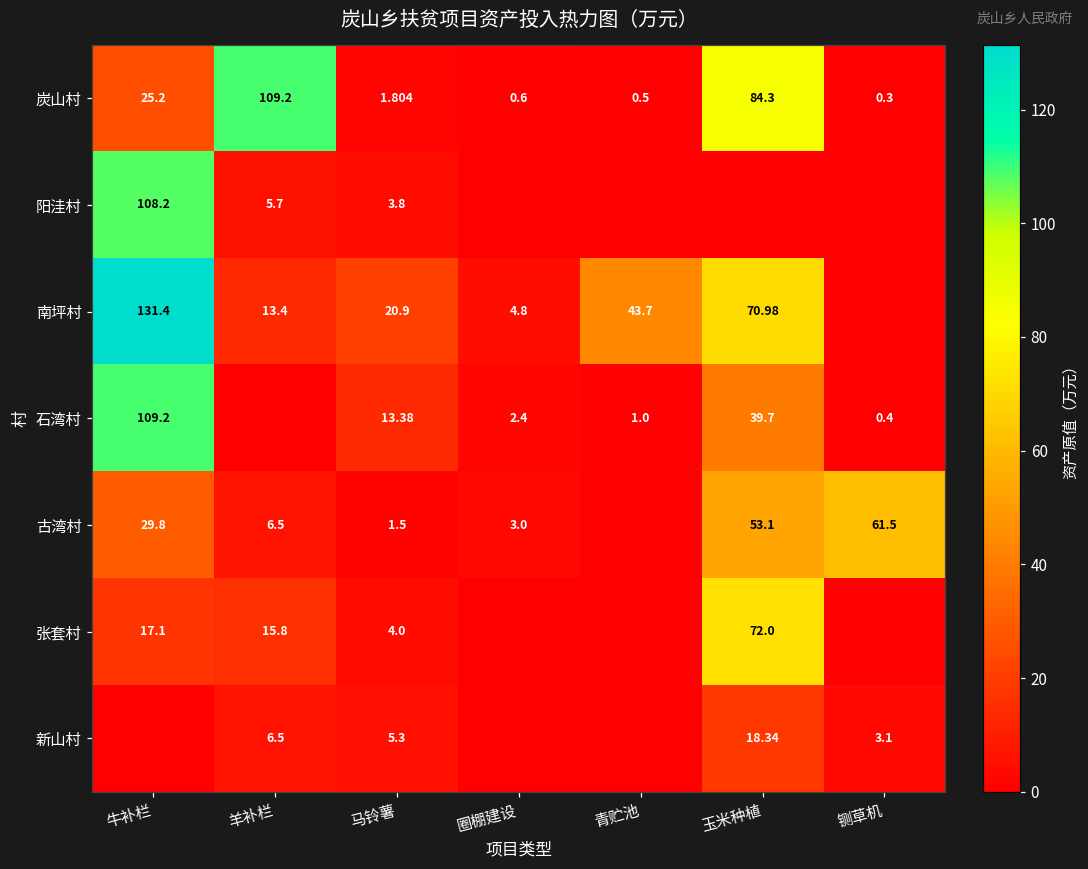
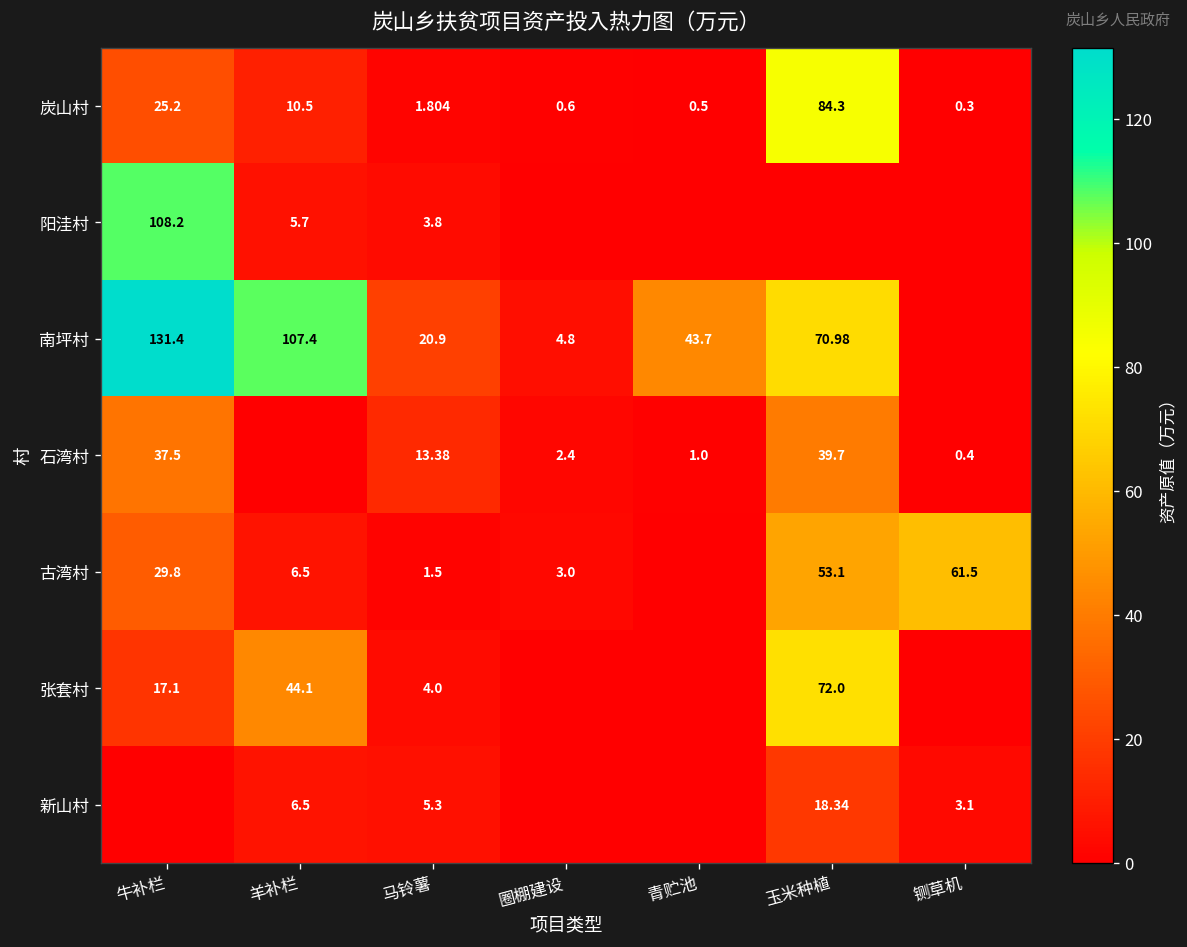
炭山村, 羊补栏: 109.2 -> 10.5
南坪村, 羊补栏: 13.4 -> 107.4
石湾村, 牛补栏: 109.2 -> 37.5
张套村, 羊补栏: 15.8 -> 44.1
